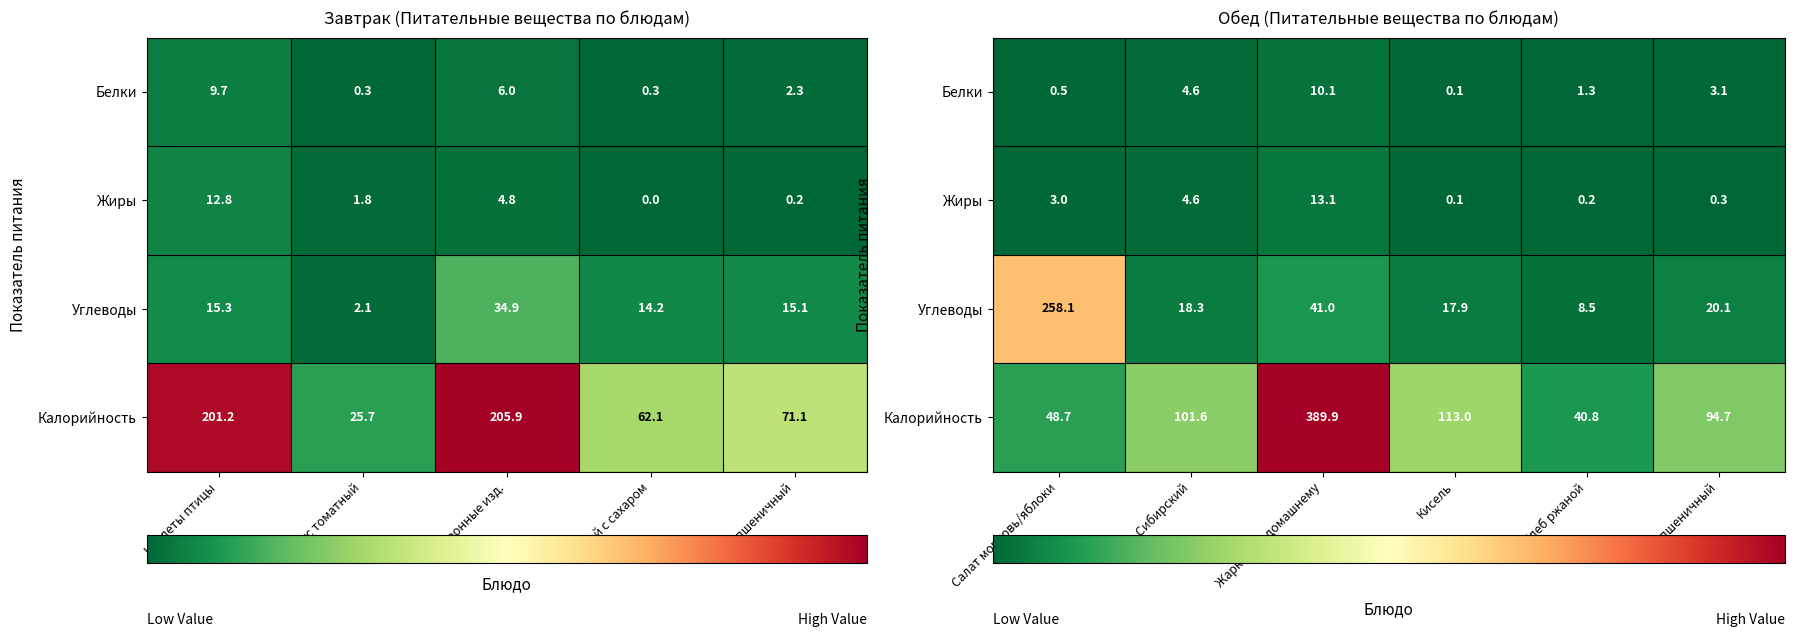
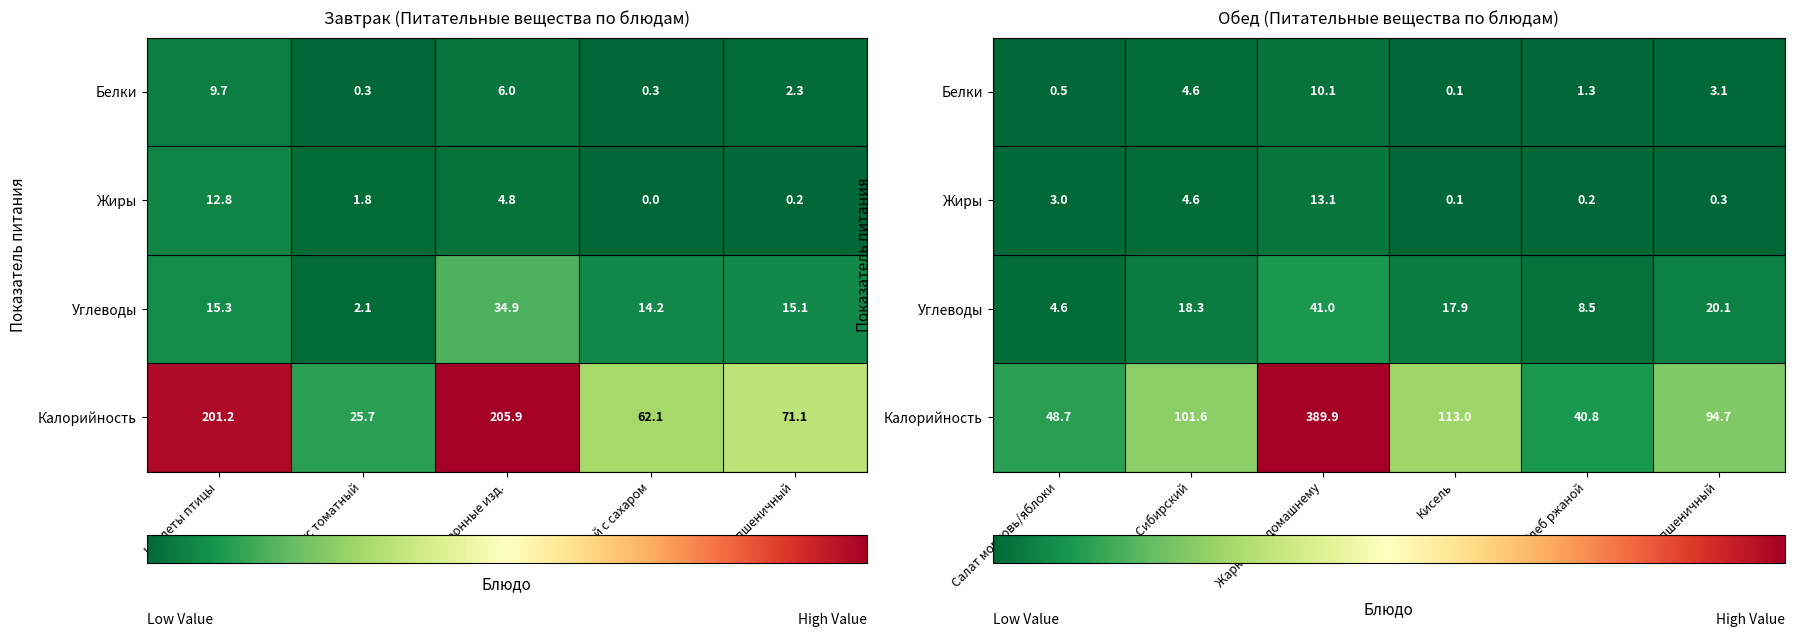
Обед (Питательные вещества по блюдам), Углеводы, Салат морковь/яблоки: 258.1 -> 4.6
